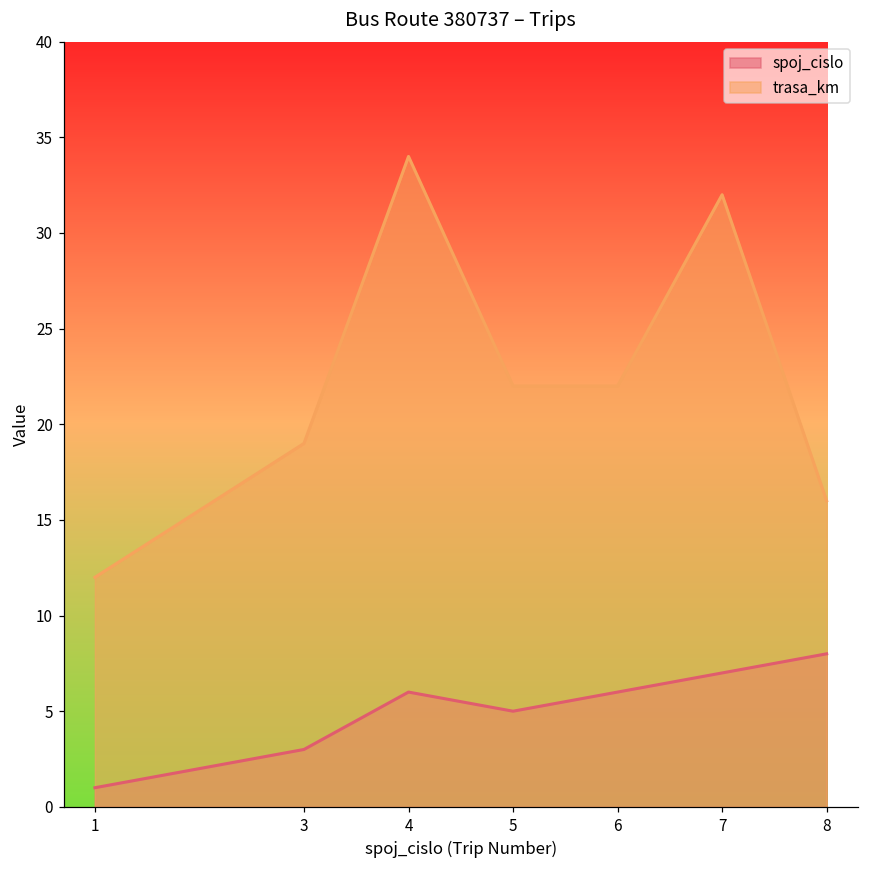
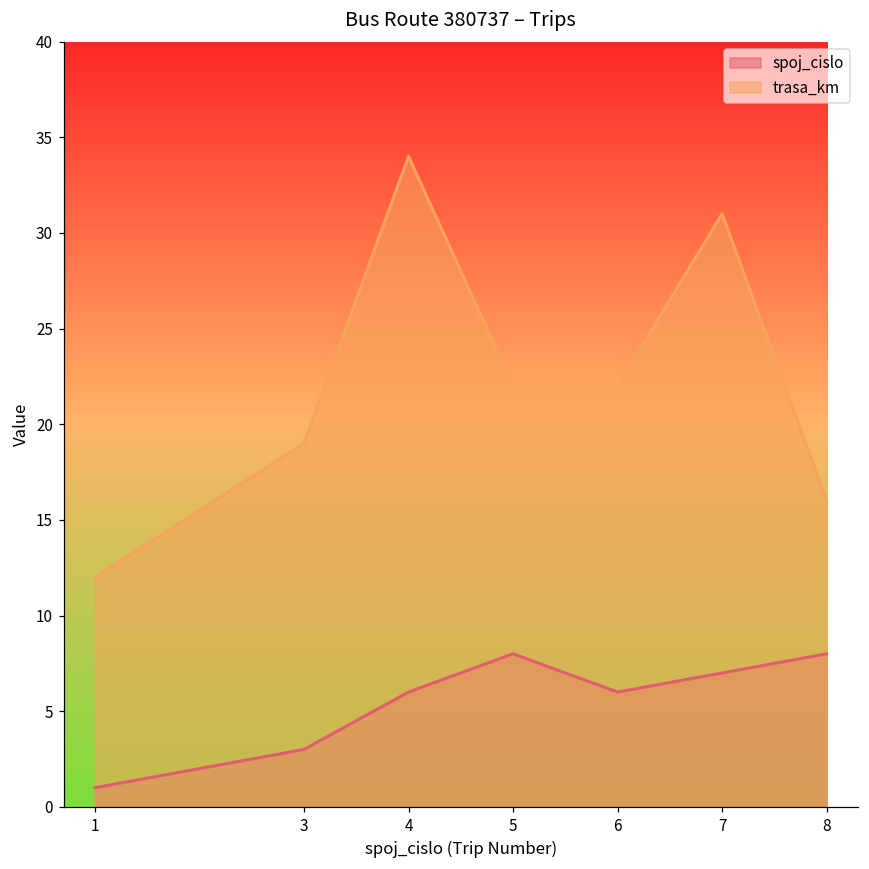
spoj_cislo, 5: 5 -> 8
trasa_km, 7: 32 -> 31
